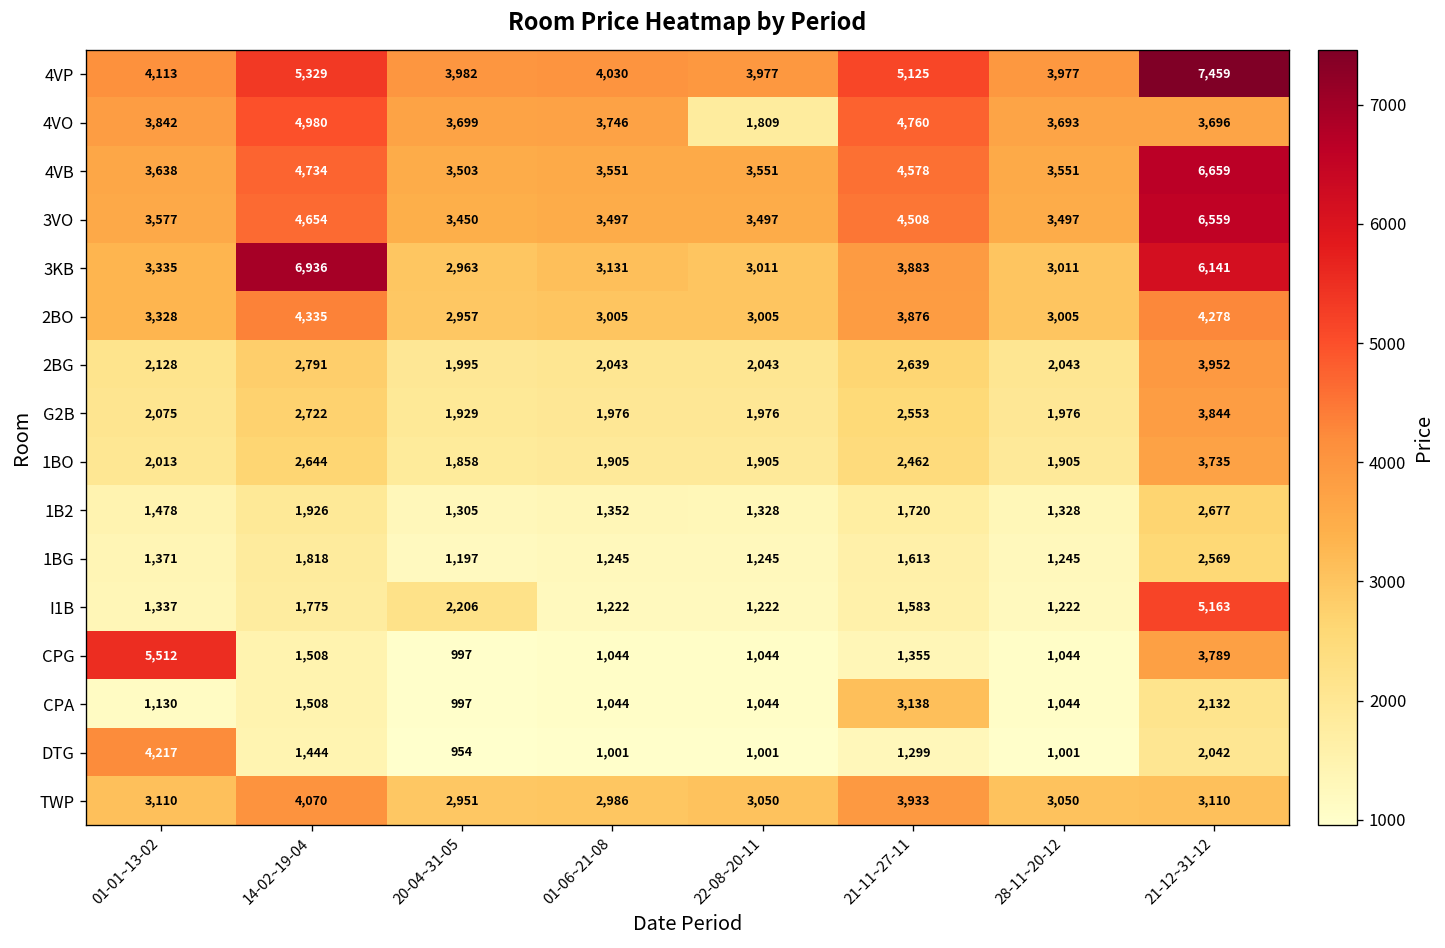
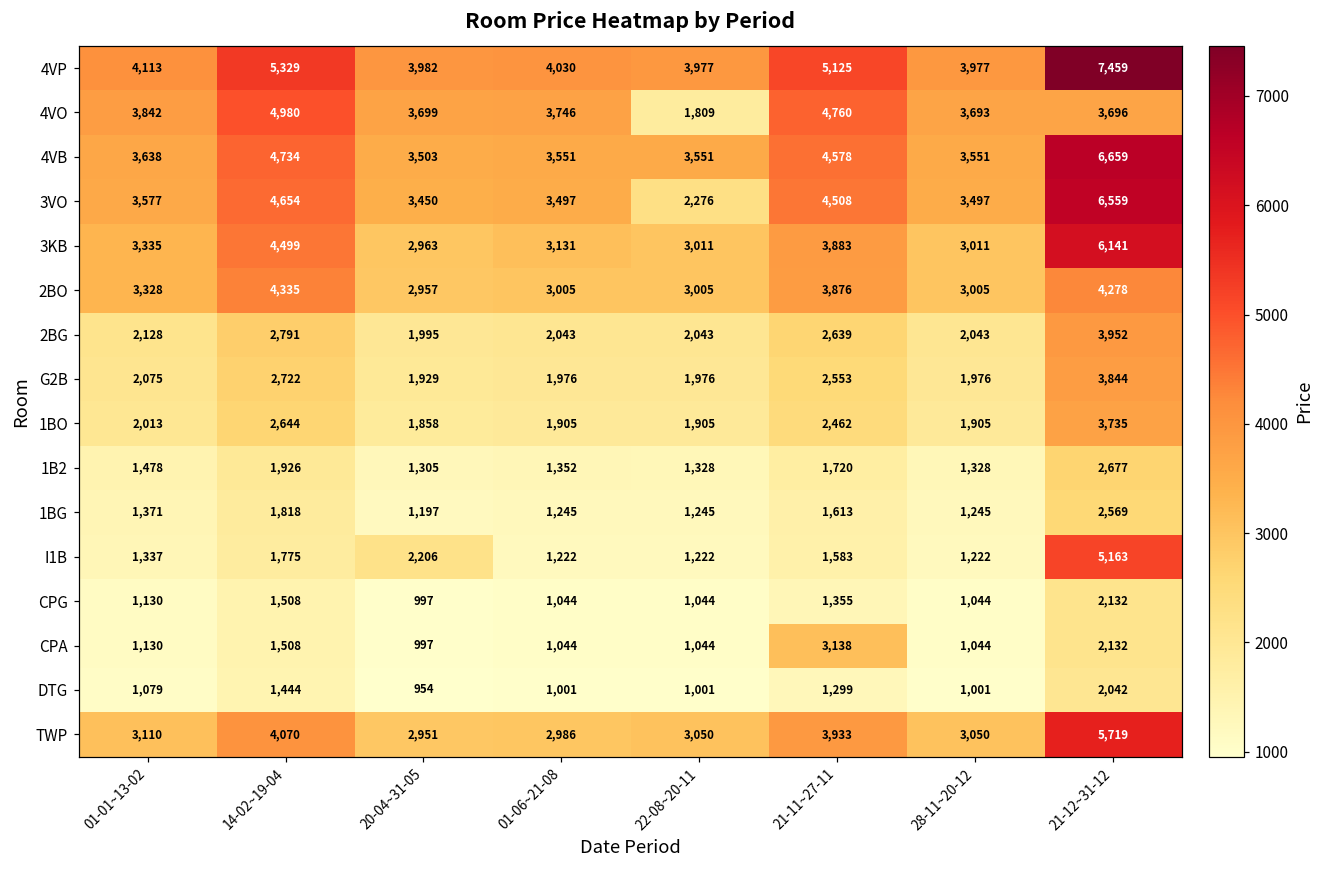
3VO, 22-08~20-11: 3,497 -> 2,276
3KB, 14-02~19-04: 6,936 -> 4,499
CPG, 01-01~13-02: 5,512 -> 1,130
CPG, 21-12~31-12: 3,789 -> 2,132
DTG, 01-01~13-02: 4,217 -> 1,079
TWP, 21-12~31-12: 3,110 -> 5,719
